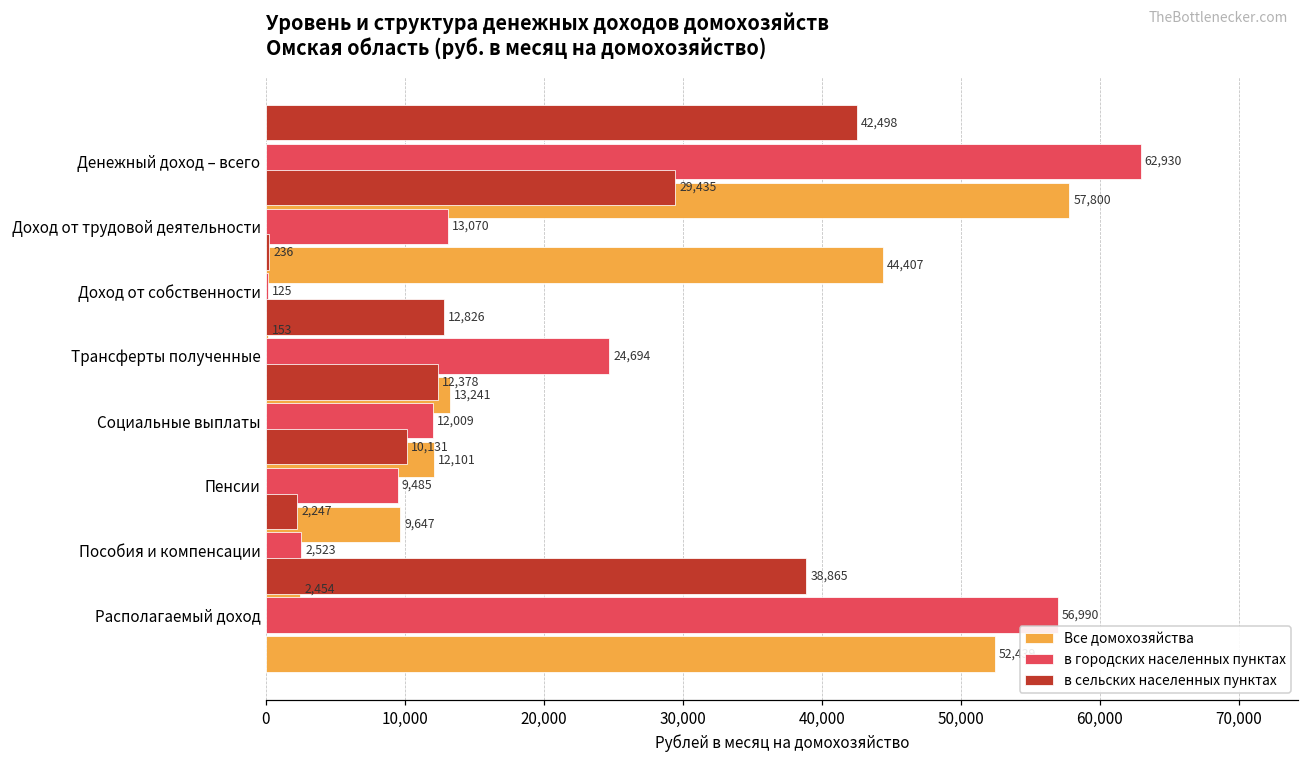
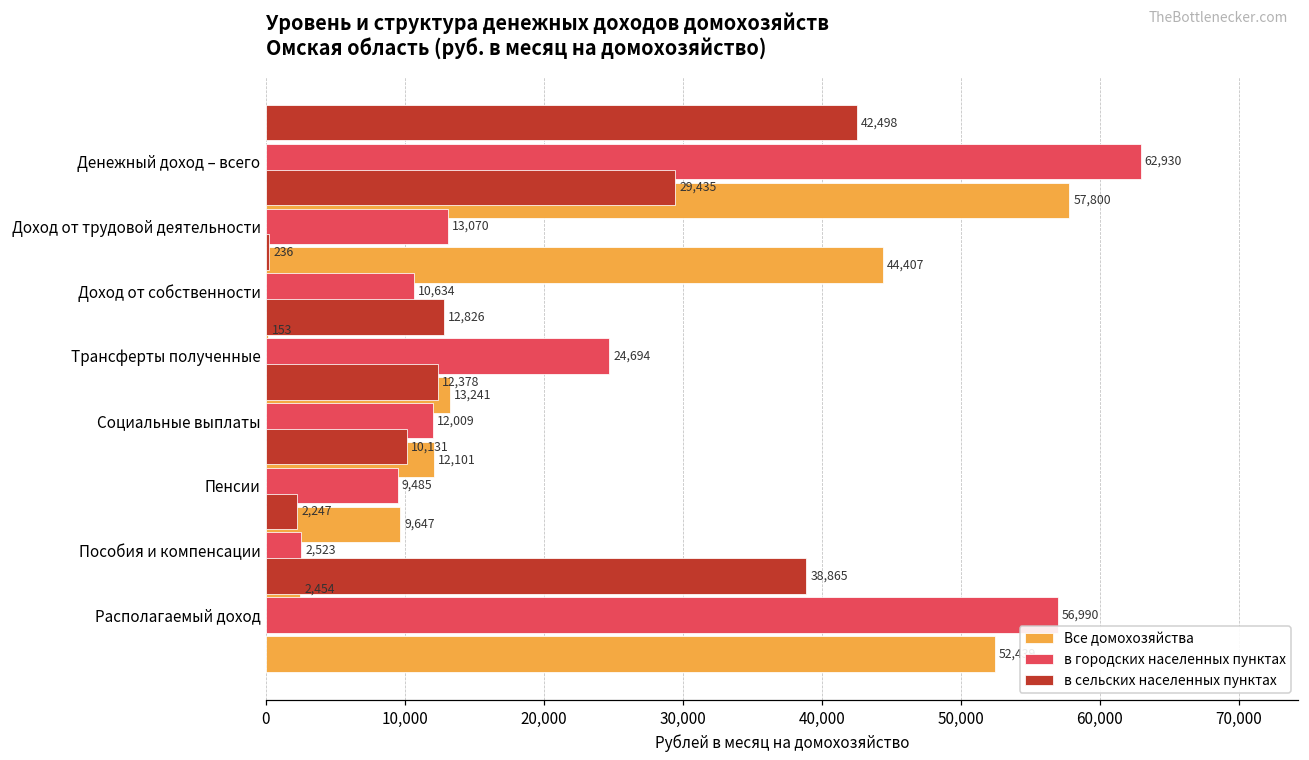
в городских населенных пунктах, Доход от собственности: 125 -> 10,634
